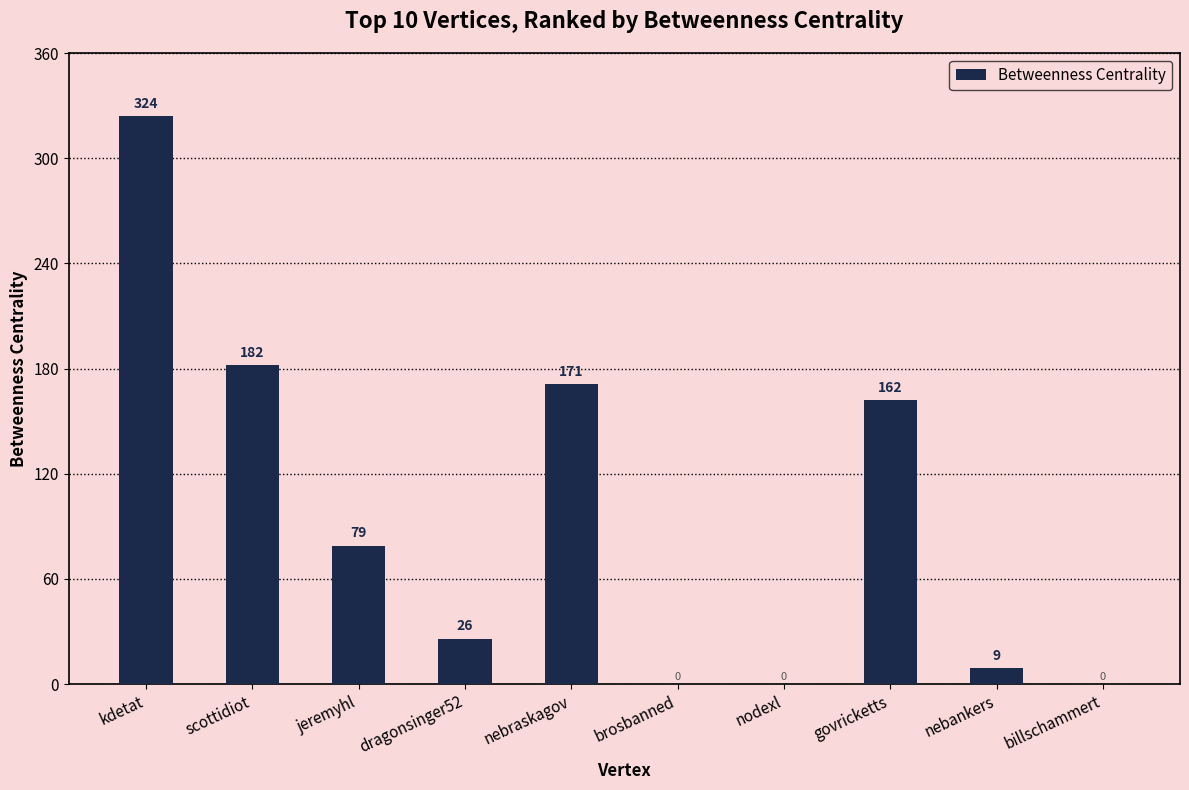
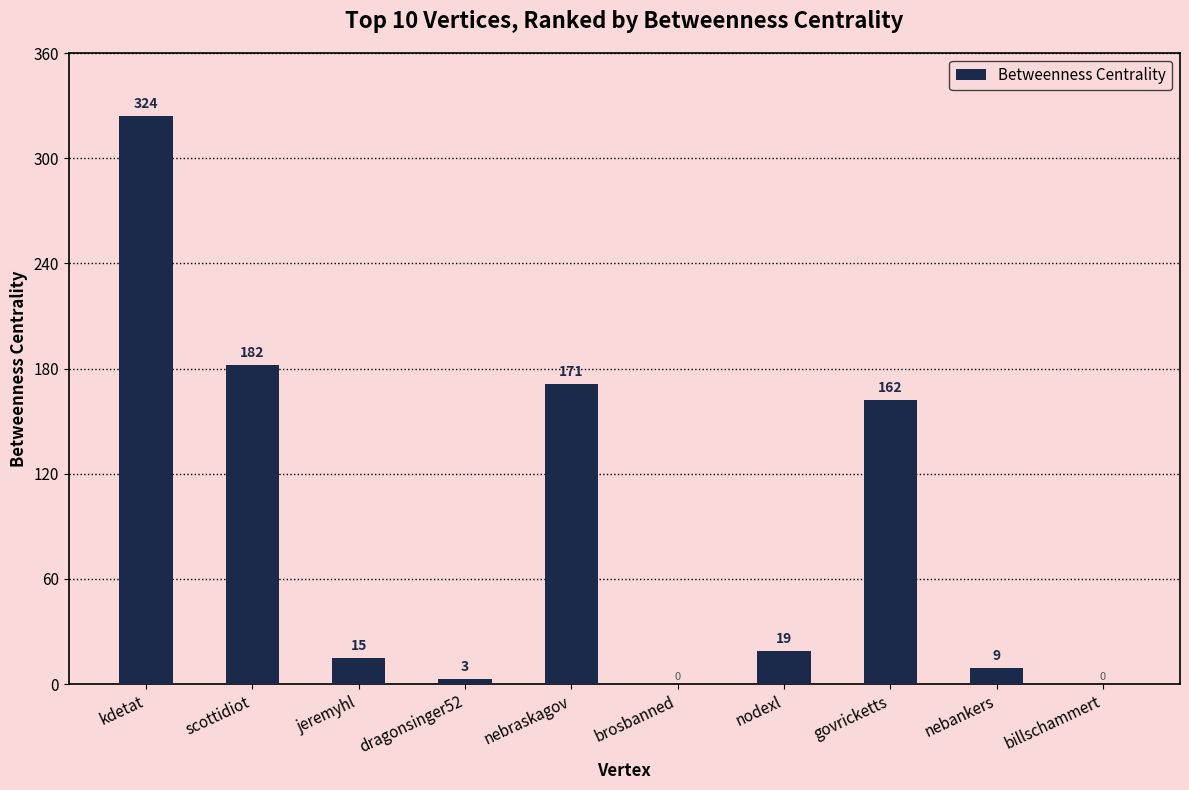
jeremyhl: 79 -> 15
dragonsinger52: 26 -> 3
nodexl: 0 -> 19
